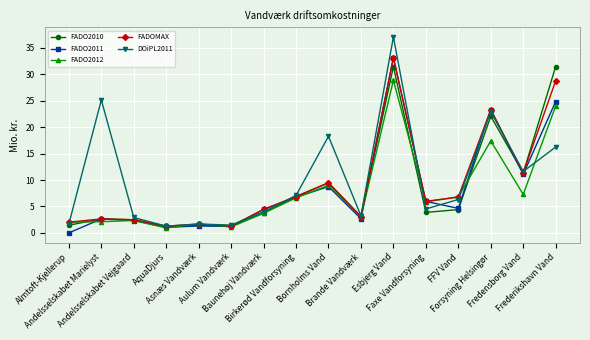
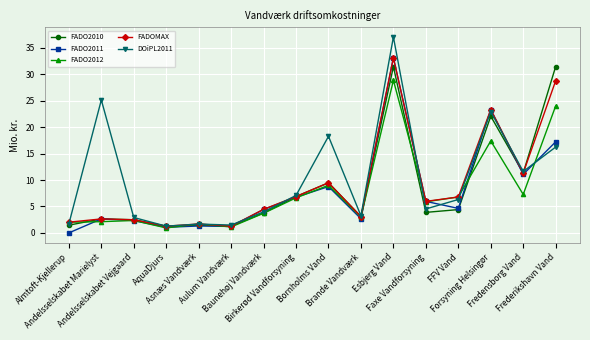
FADO2011, Frederikshavn Vand: 25 -> 17
